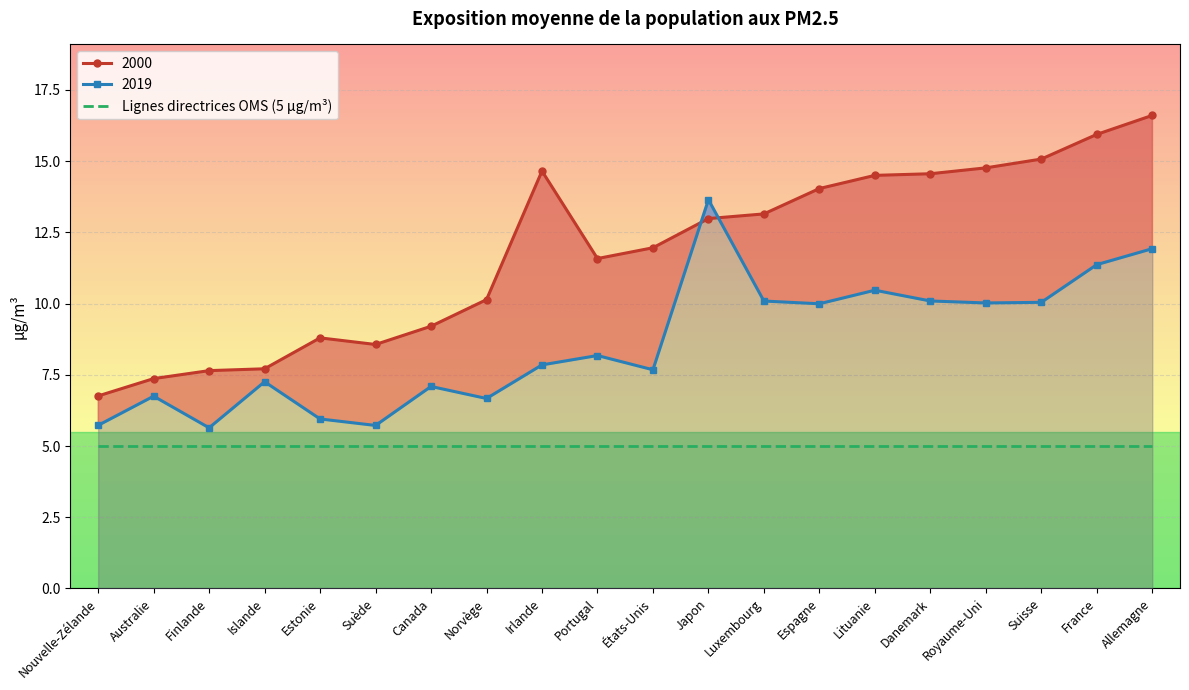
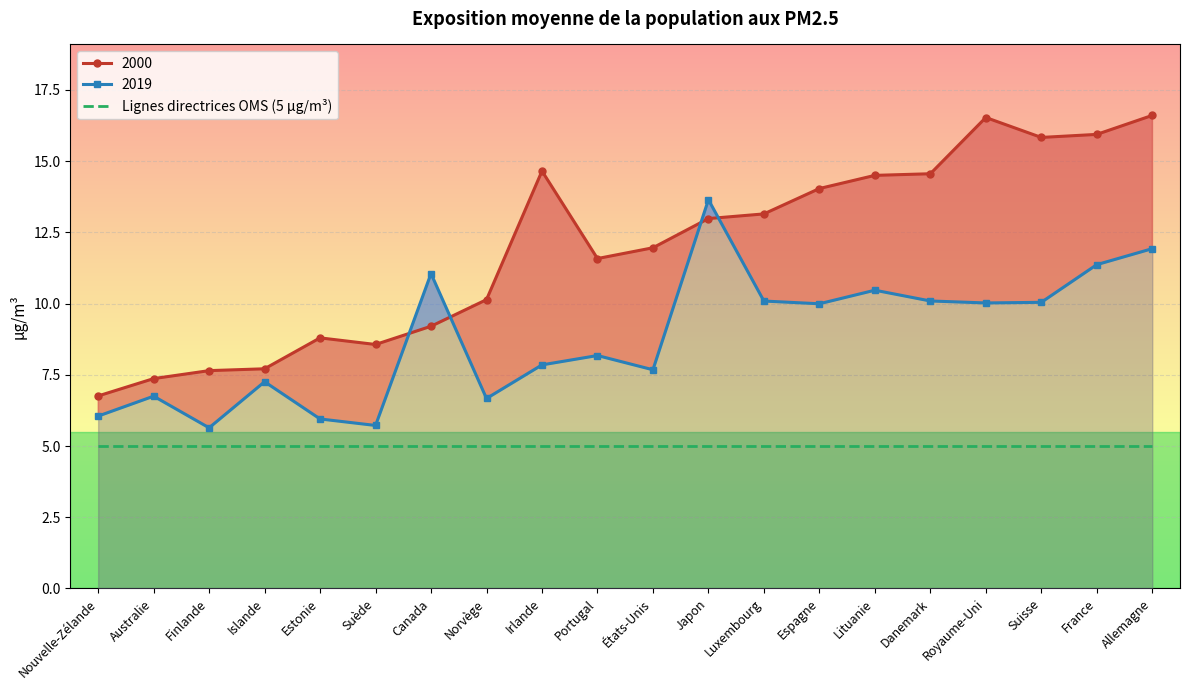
2019, Nouvelle-Zélande: 5.7 -> 6.1
2019, Canada: 7.1 -> 11.1
2000, Royaume-Uni: 14.8 -> 16.5
2000, Suisse: 15.1 -> 15.8
